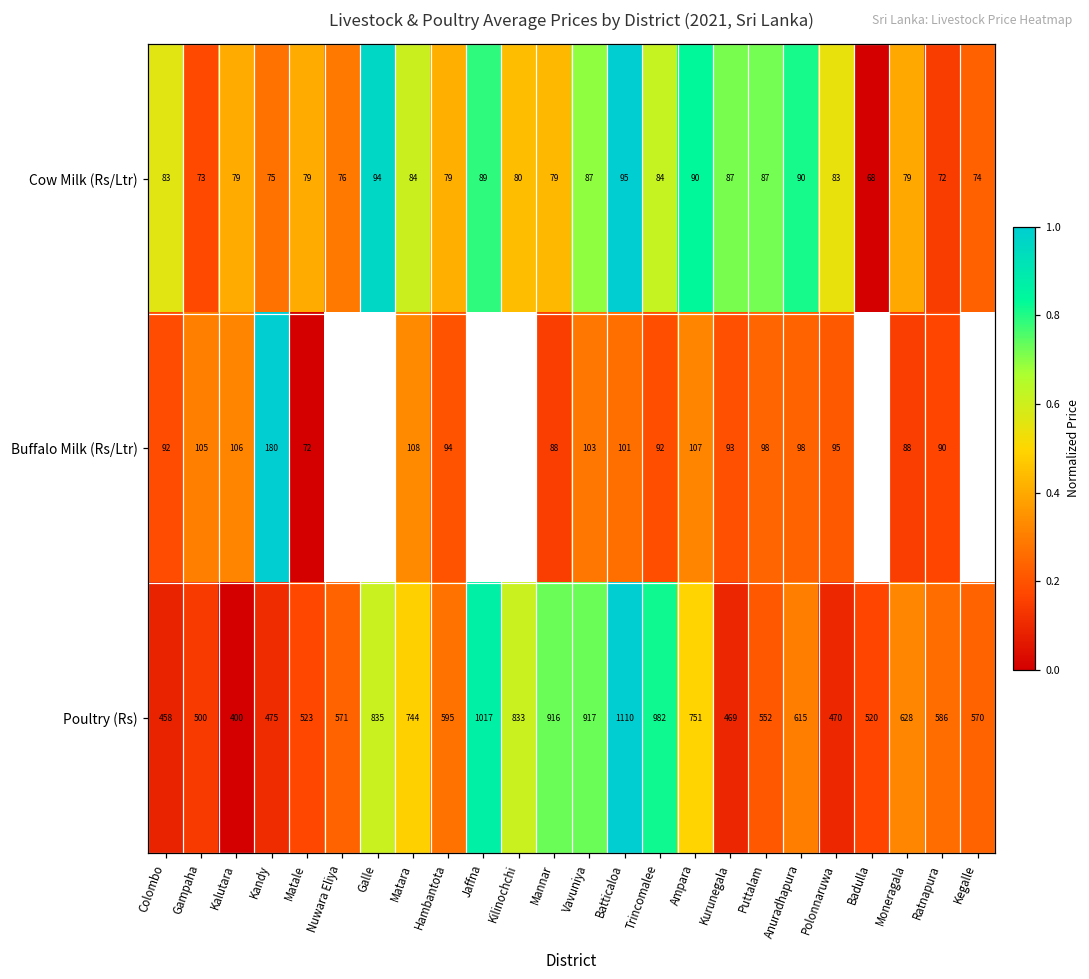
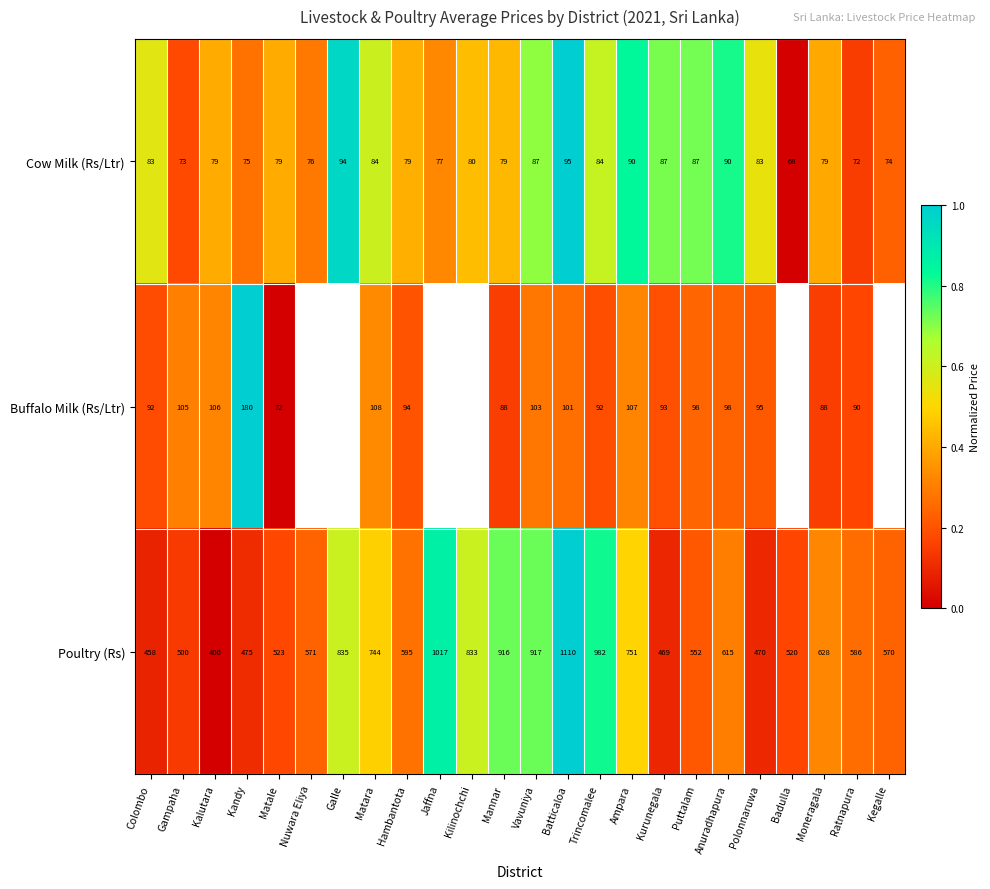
Cow Milk (Rs/Ltr), Jaffna: 89 -> 77
